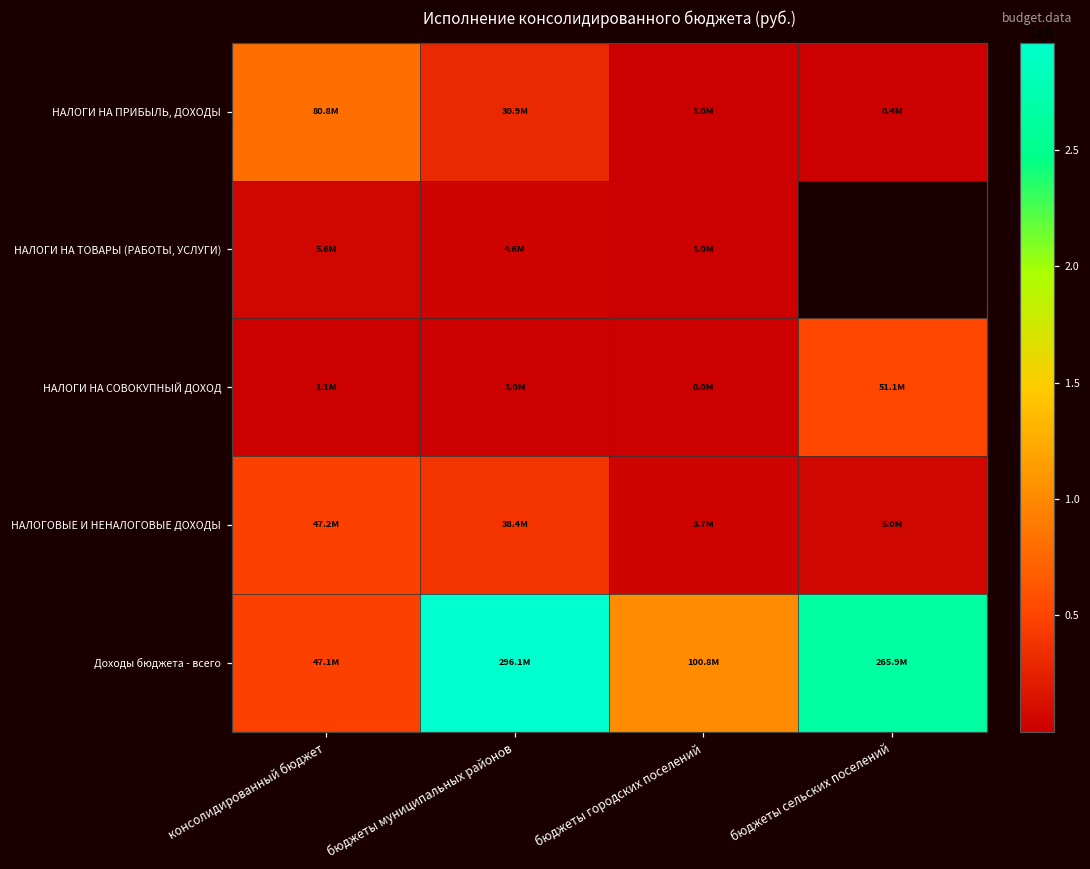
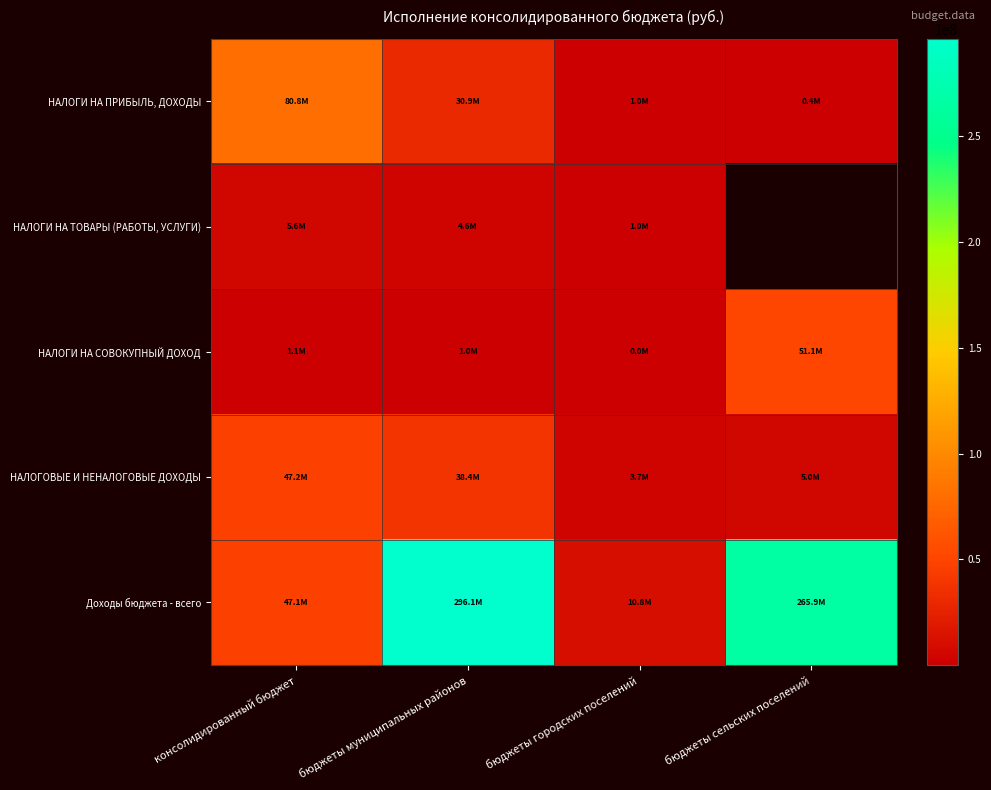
Доходы бюджета - всего, бюджеты городских поселений: 100.8M -> 10.8M
